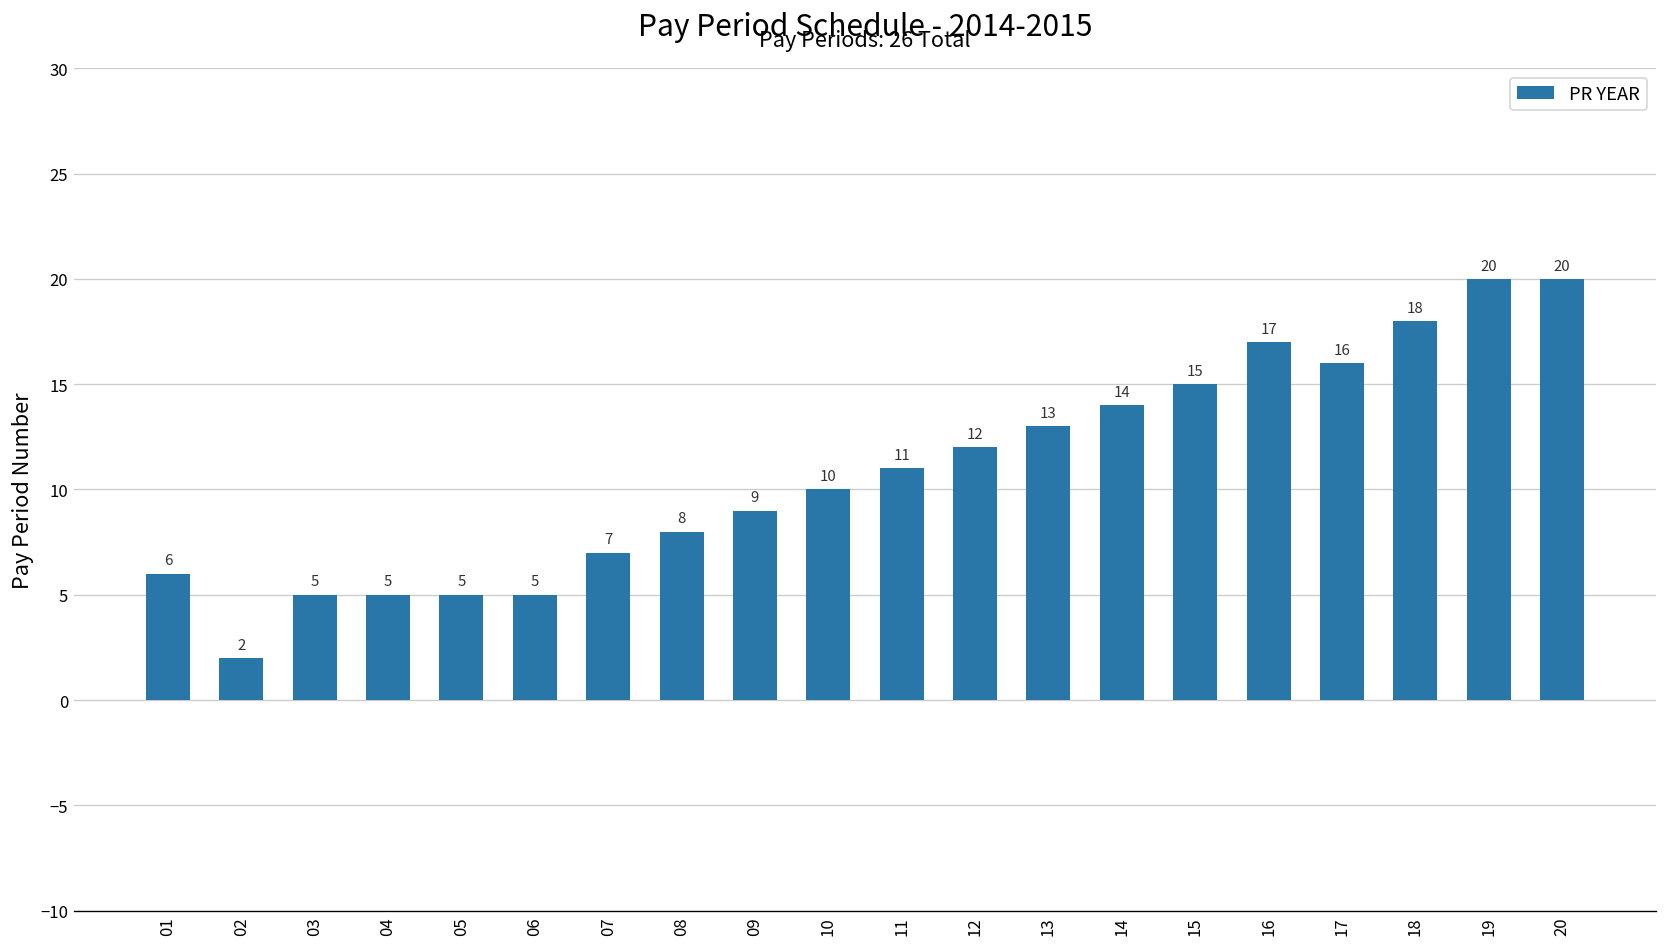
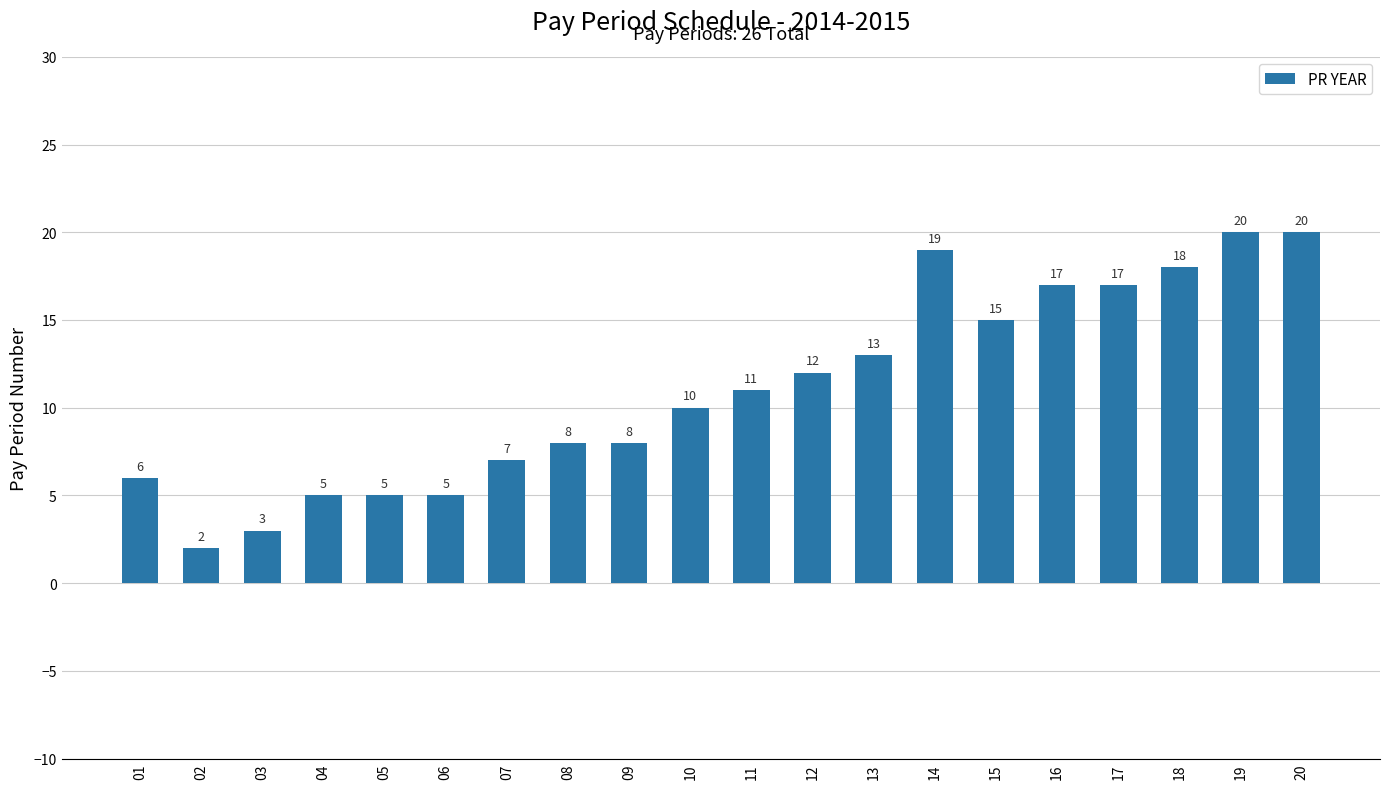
03: 5 -> 3
09: 9 -> 8
14: 14 -> 19
17: 16 -> 17
